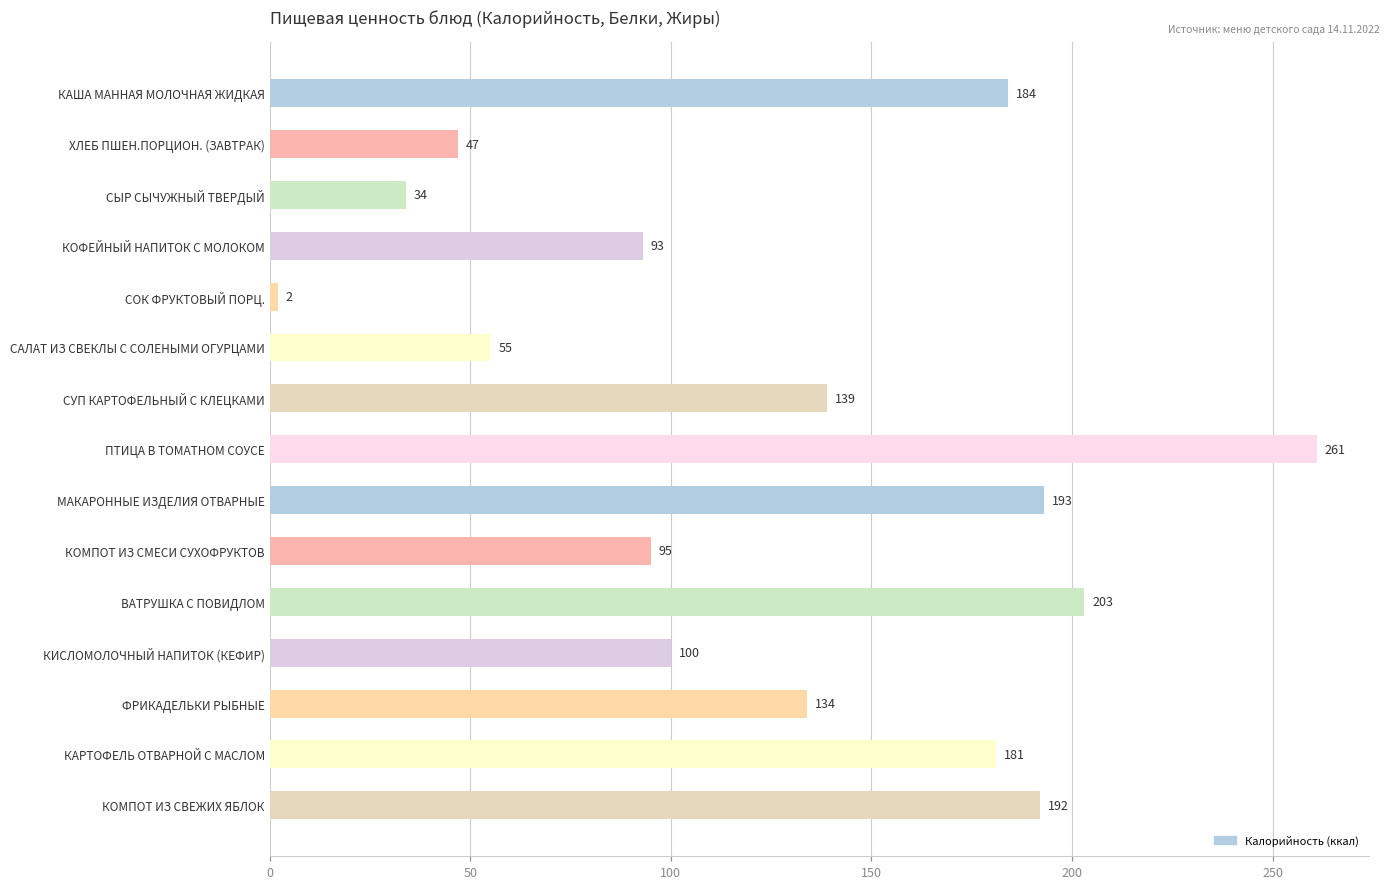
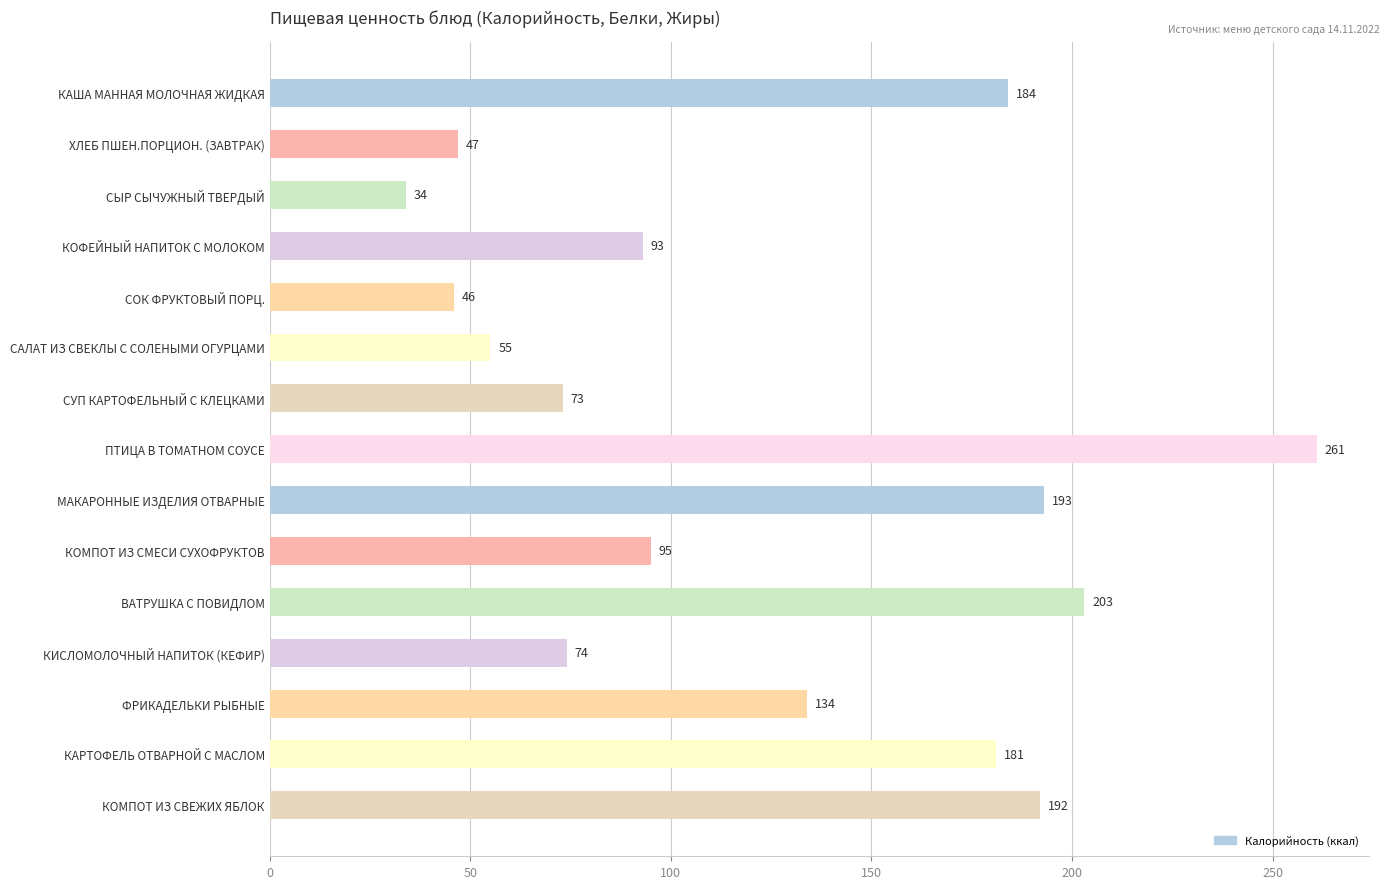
СОК ФРУКТОВЫЙ ПОРЦ.: 2 -> 46
СУП КАРТОФЕЛЬНЫЙ С КЛЕЦКАМИ: 139 -> 73
КИСЛОМОЛОЧНЫЙ НАПИТОК (КЕФИР): 100 -> 74
